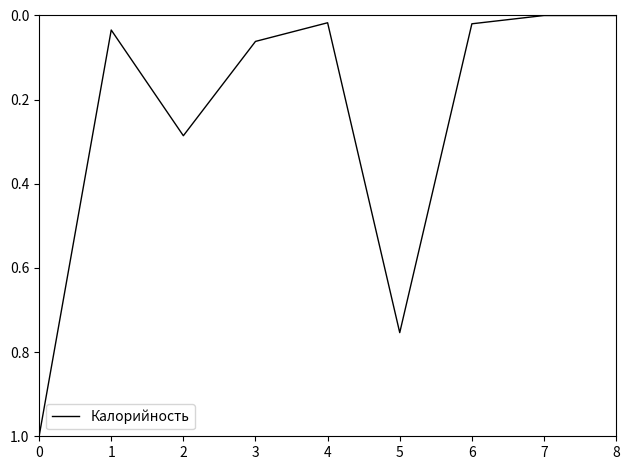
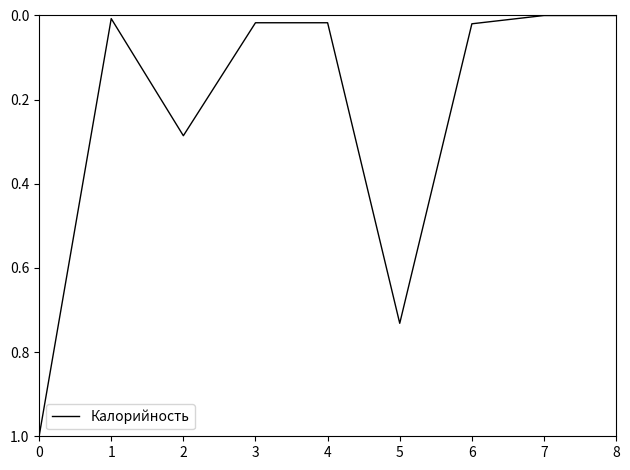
1: 0.03 -> 0.01
3: 0.06 -> 0.02
5: 0.75 -> 0.73
